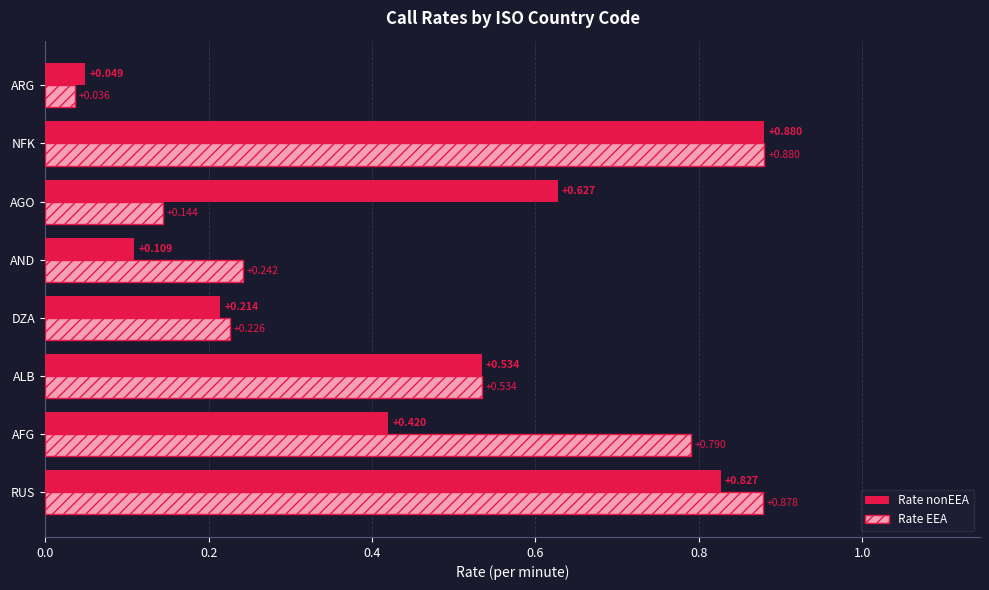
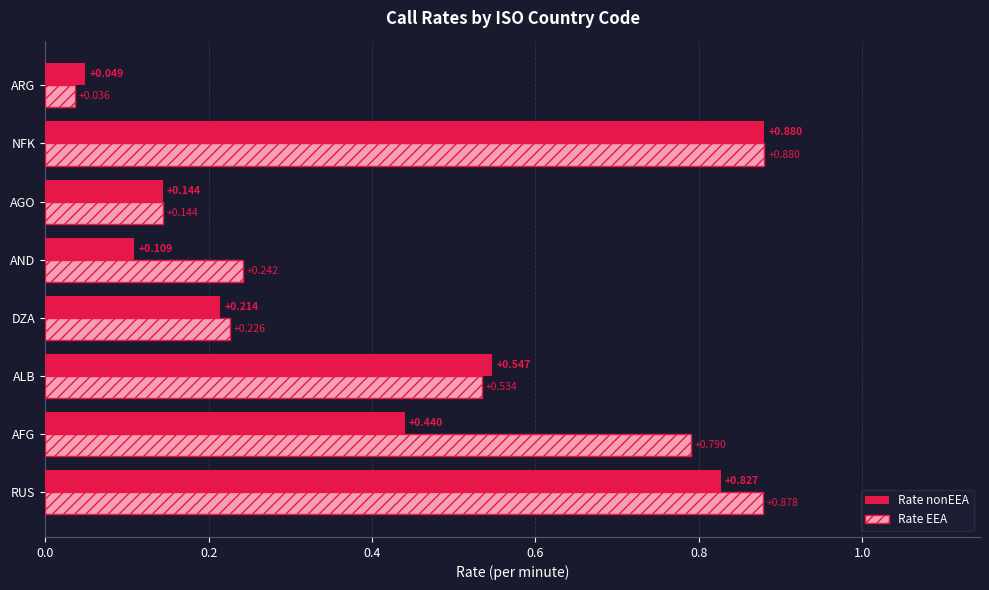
Rate nonEEA, AGO: +0.627 -> +0.144
Rate nonEEA, ALB: +0.534 -> +0.547
Rate nonEEA, AFG: +0.420 -> +0.440
